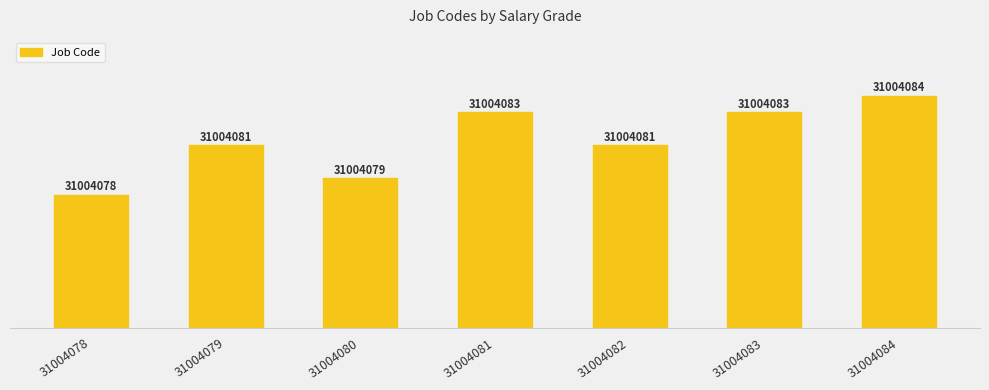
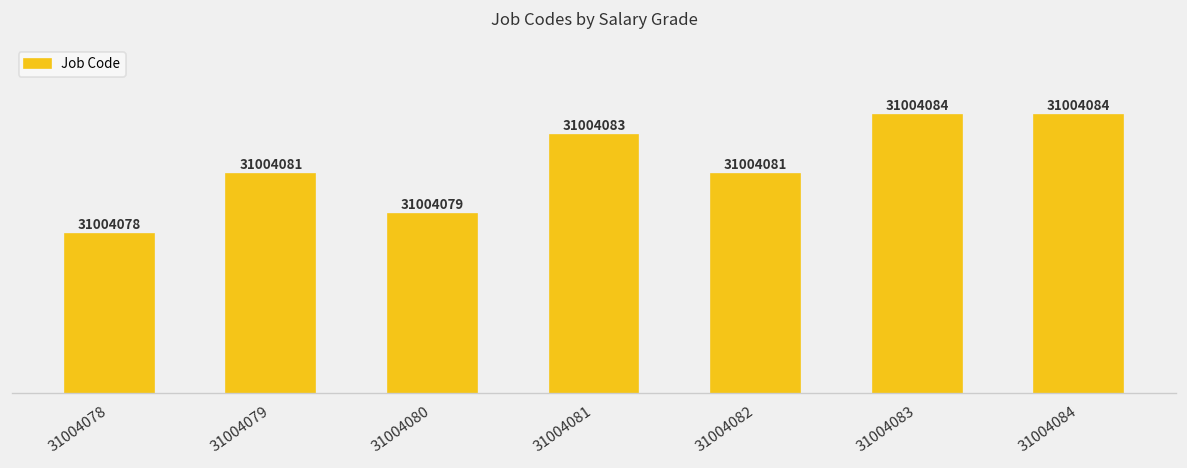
31004083: 31004083 -> 31004084
